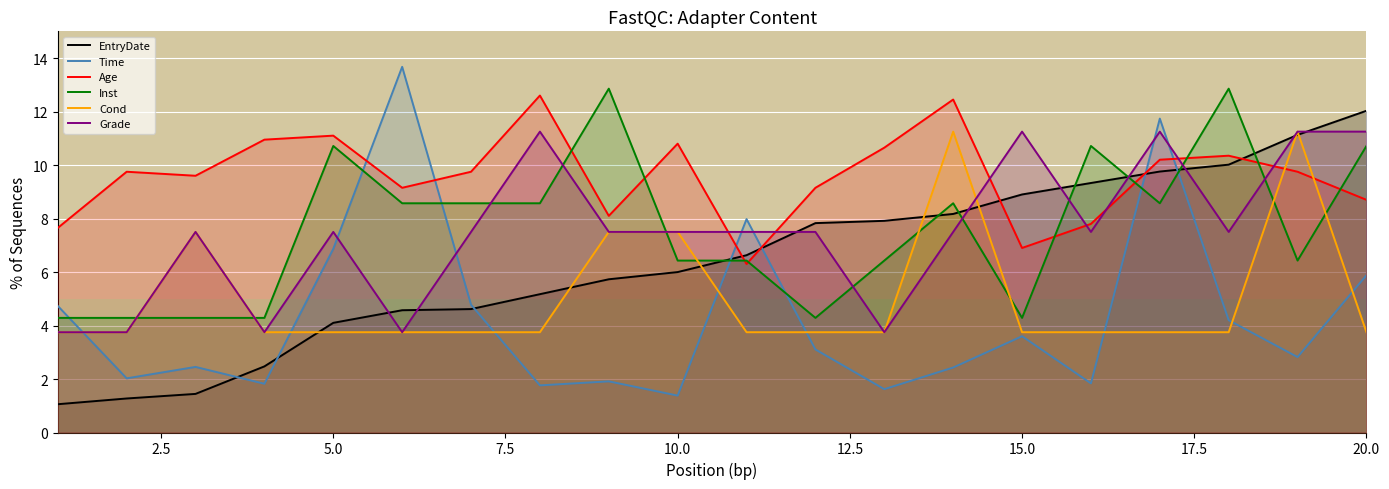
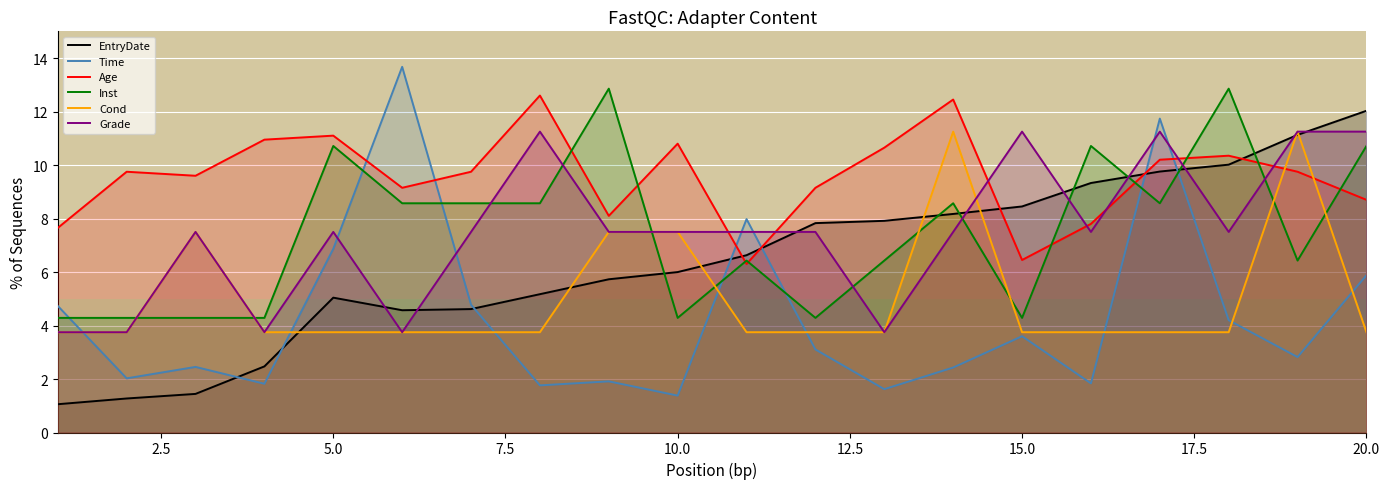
EntryDate, 5.0: 4.1 -> 5.0
Inst, 10.0: 6.4 -> 4.3
EntryDate, 15.0: 8.9 -> 8.5
Age, 15.0: 6.9 -> 6.5
